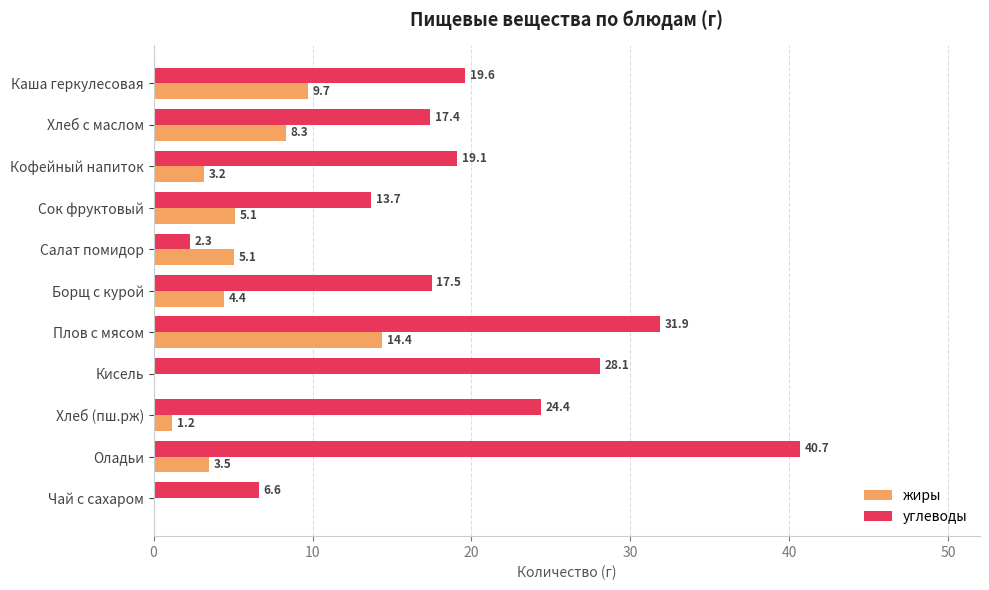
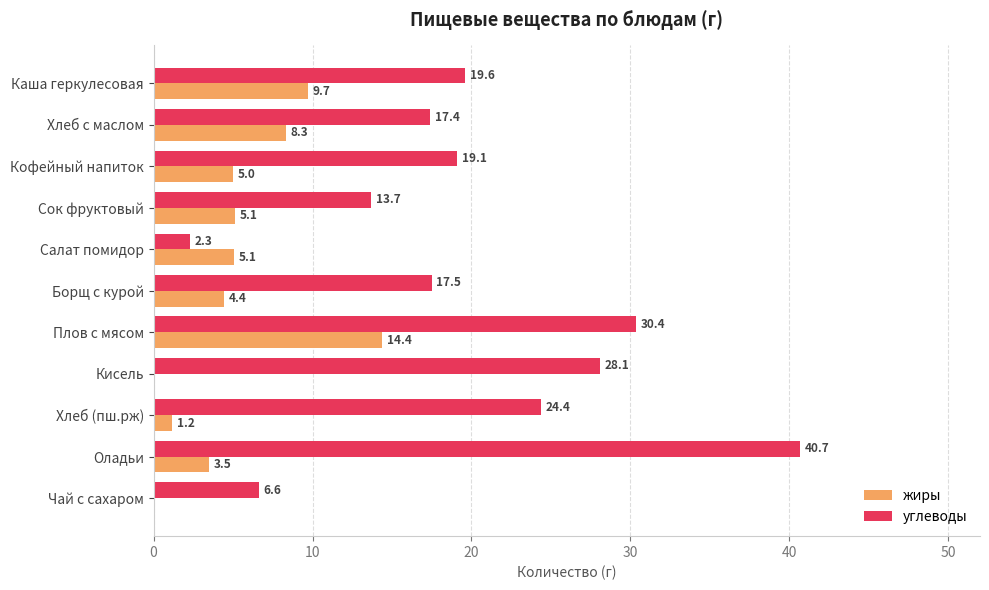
жиры, Кофейный напиток: 3.2 -> 5.0
углеводы, Плов с мясом: 31.9 -> 30.4
